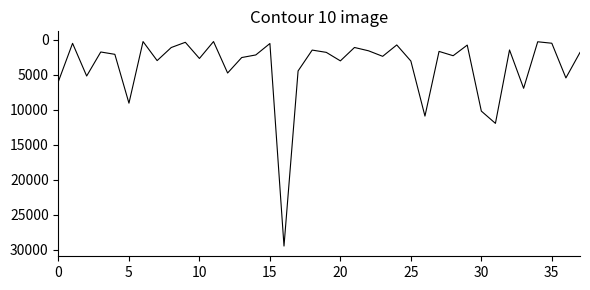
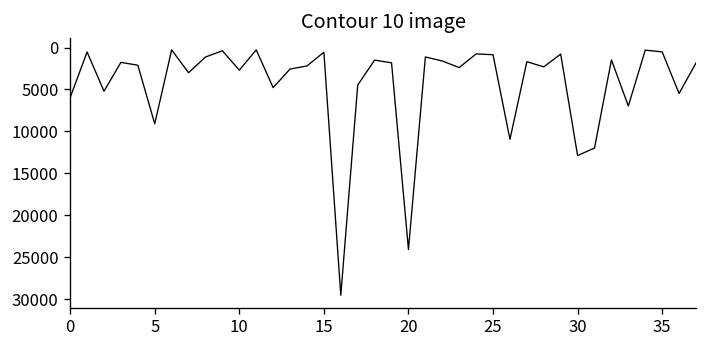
20: 3000 -> 24000
25: 3000 -> 1000
30: 10000 -> 13000
